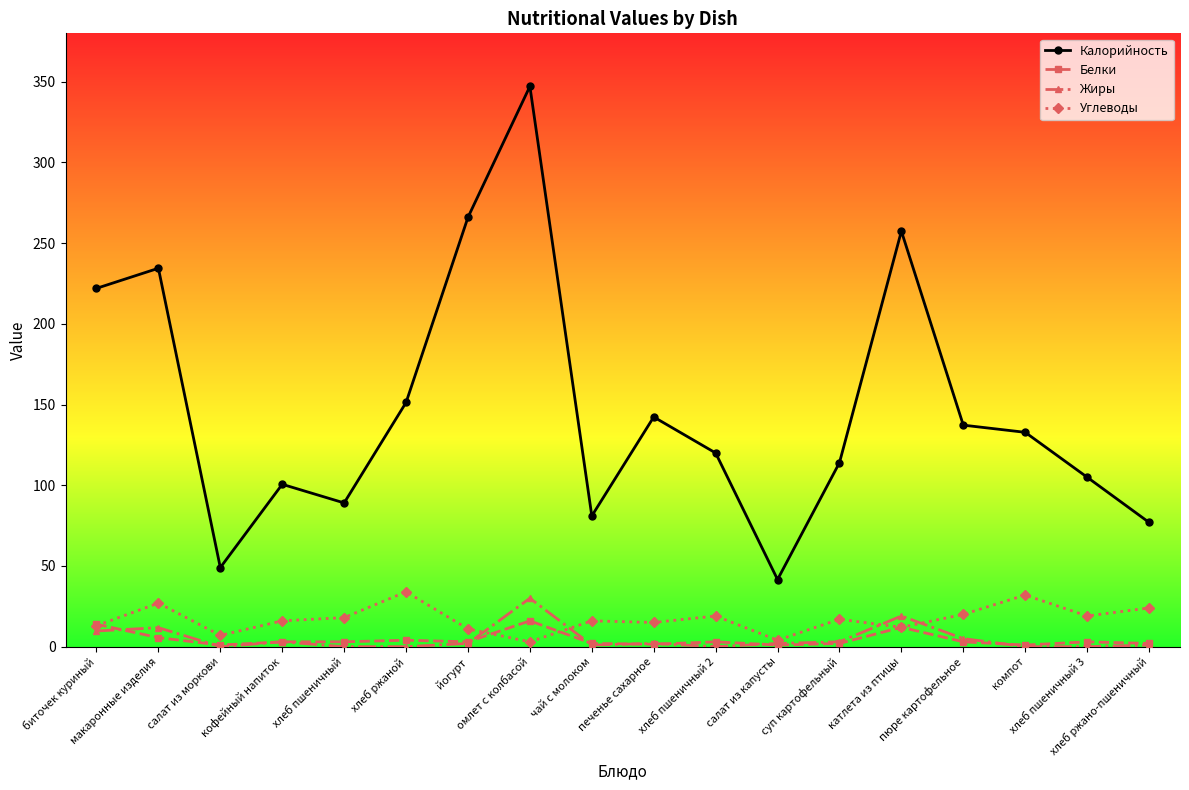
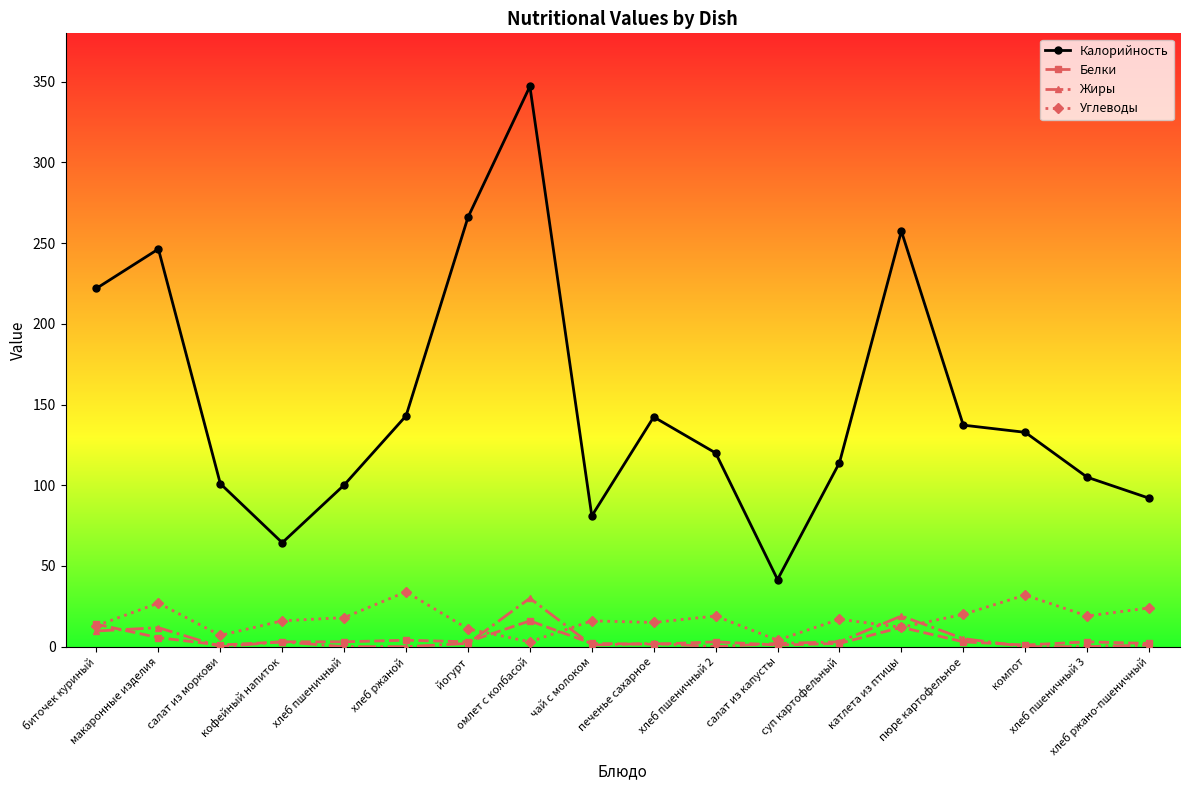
Калорийность, макаронные изделия: 234 -> 246
Калорийность, салат из моркови: 49 -> 101
Калорийность, кофейный напиток: 101 -> 64
Калорийность, хлеб пшеничный: 89 -> 100
Калорийность, хлеб ржаной: 151 -> 143
Калорийность, хлеб ржано-пшеничный: 77 -> 92
